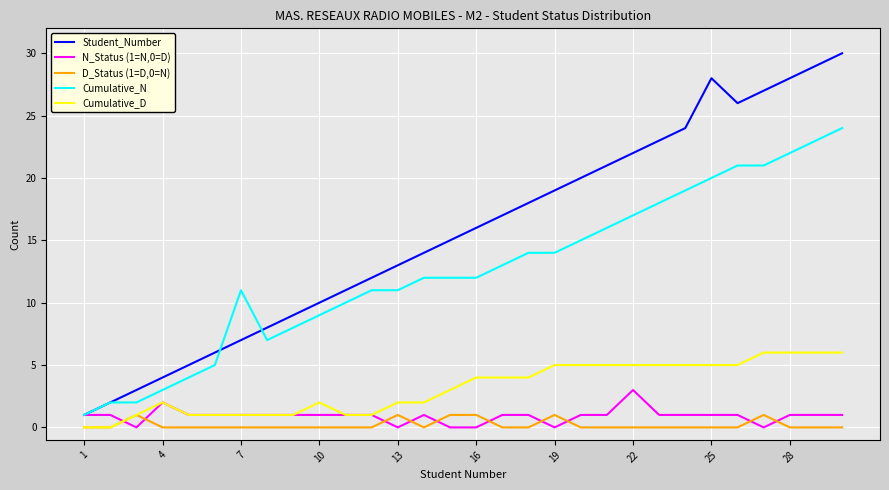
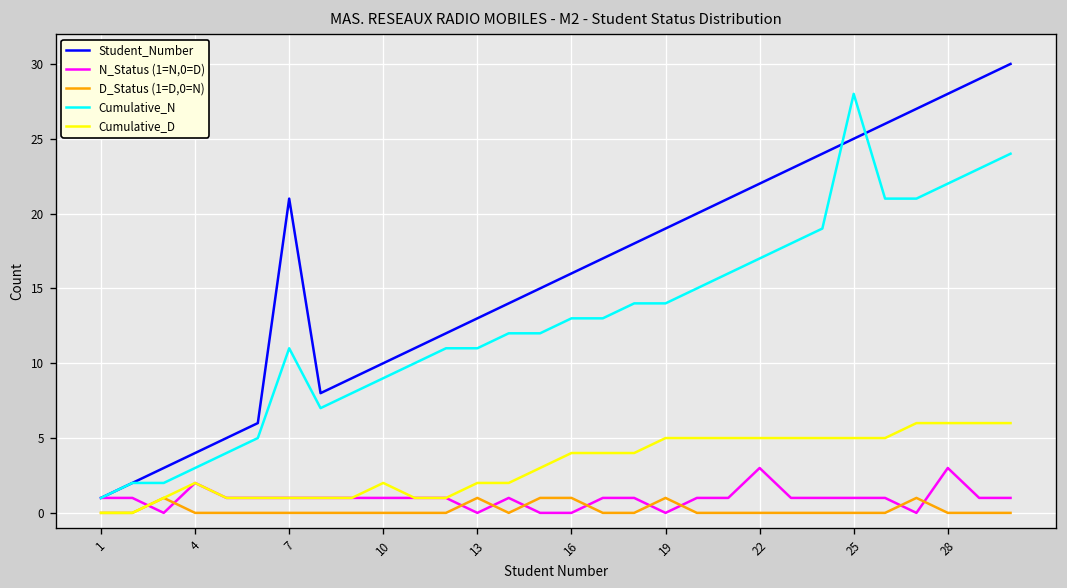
Student_Number, 7: 7 -> 21
Cumulative_N, 16: 12 -> 13
Student_Number, 25: 28 -> 25
Cumulative_N, 25: 20 -> 28
N_Status (1=N,0=D), 28: 1 -> 3
